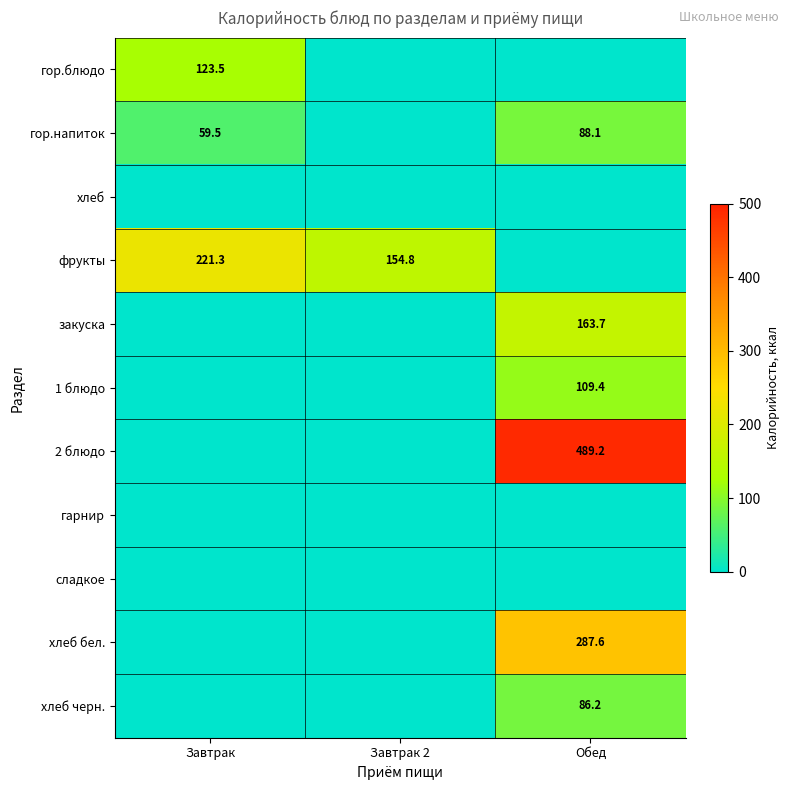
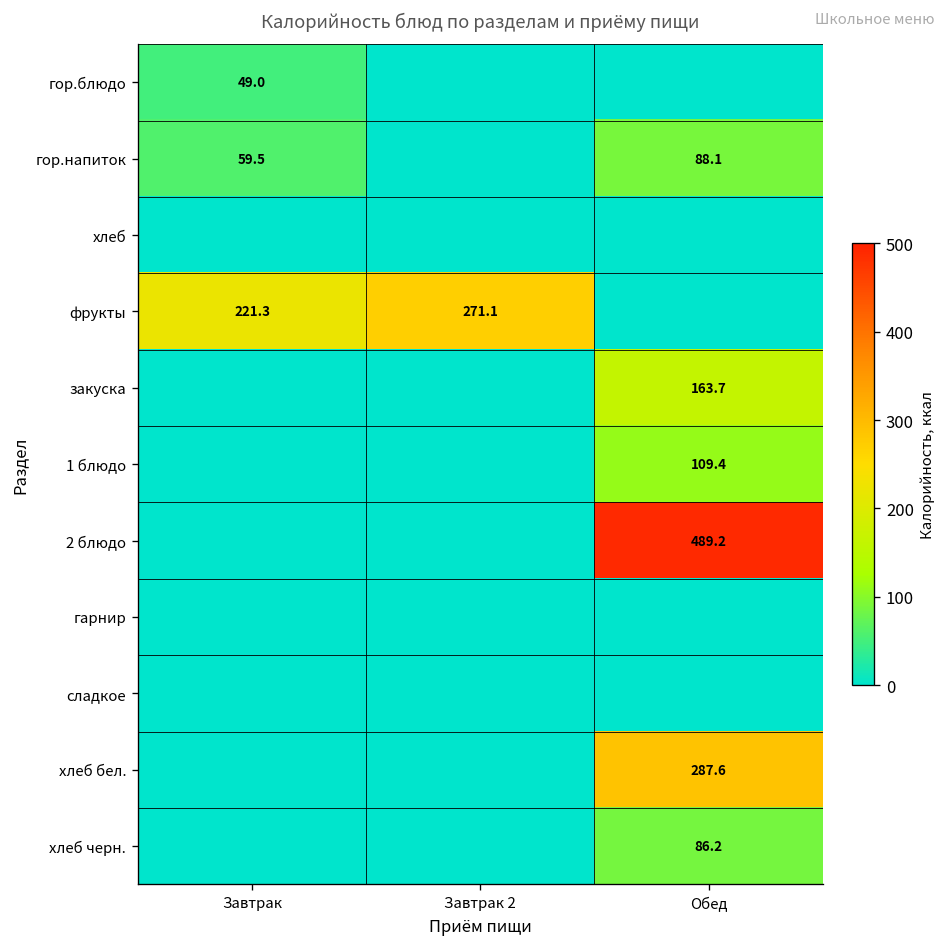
гор.блюдо, Завтрак: 123.5 -> 49.0
фрукты, Завтрак 2: 154.8 -> 271.1
